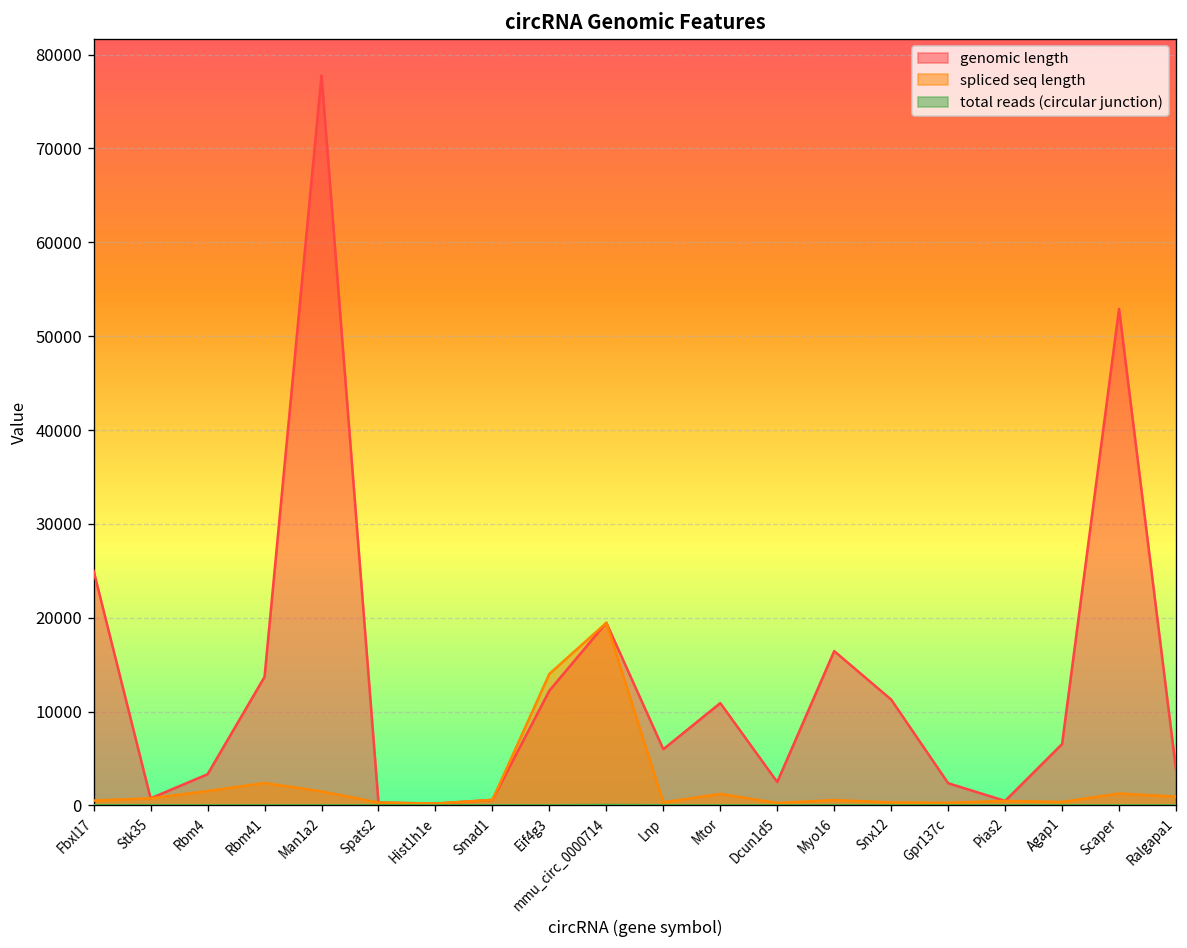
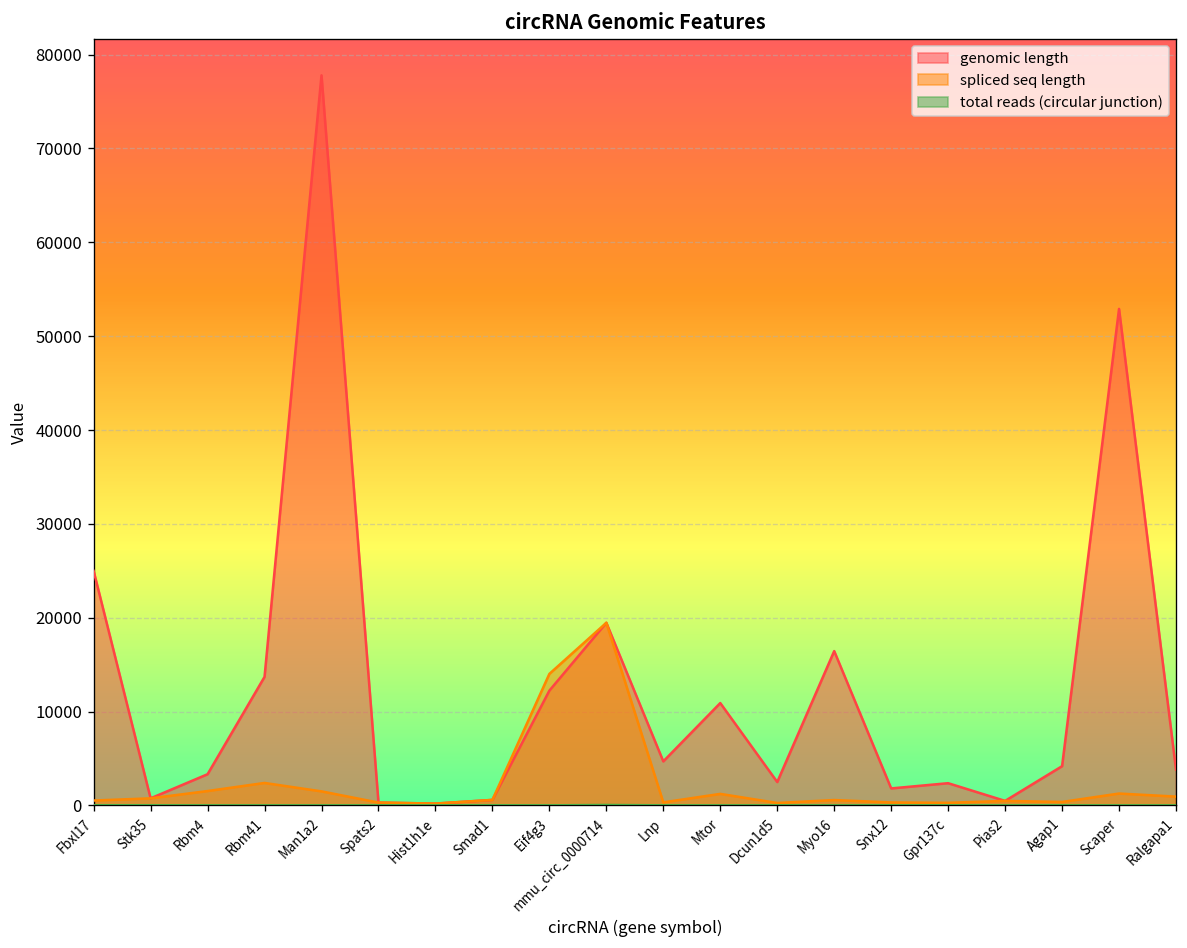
genomic length, Lnp: 6000 -> 5000
genomic length, Snx12: 11000 -> 2000
genomic length, Agap1: 7000 -> 4000
